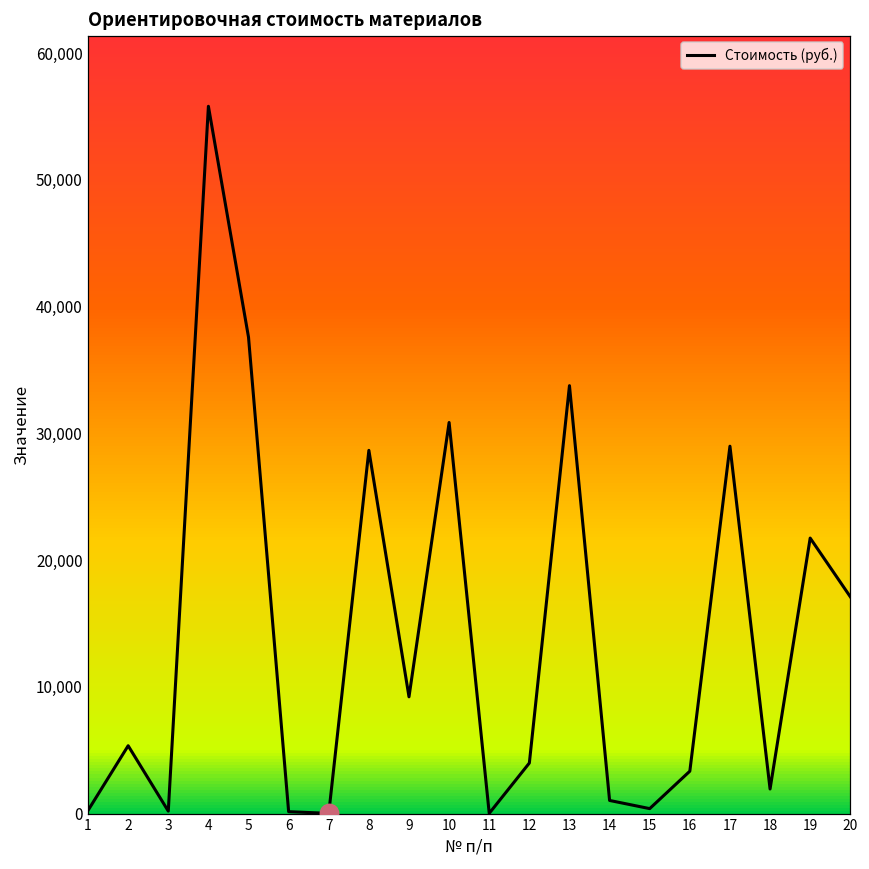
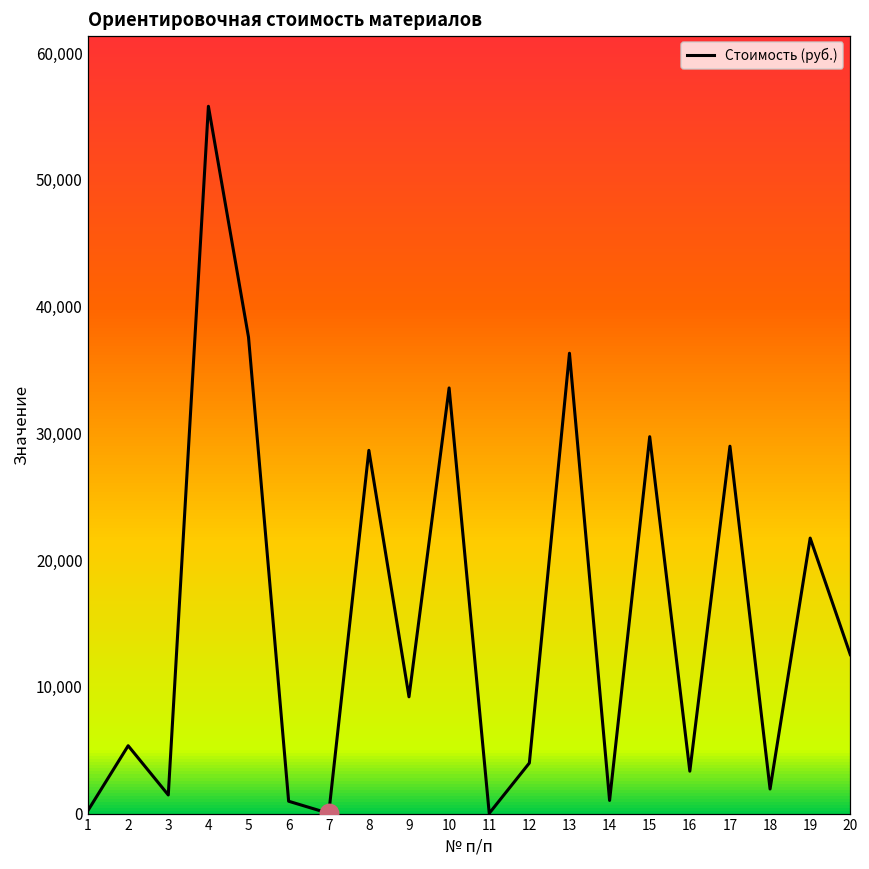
Стоимость (руб.), 3: 200 -> 1,500
Стоимость (руб.), 6: 100 -> 1,000
Стоимость (руб.), 10: 30,900 -> 33,600
Стоимость (руб.), 13: 33,800 -> 36,300
Стоимость (руб.), 15: 400 -> 29,700
Стоимость (руб.), 20: 17,100 -> 12,500
